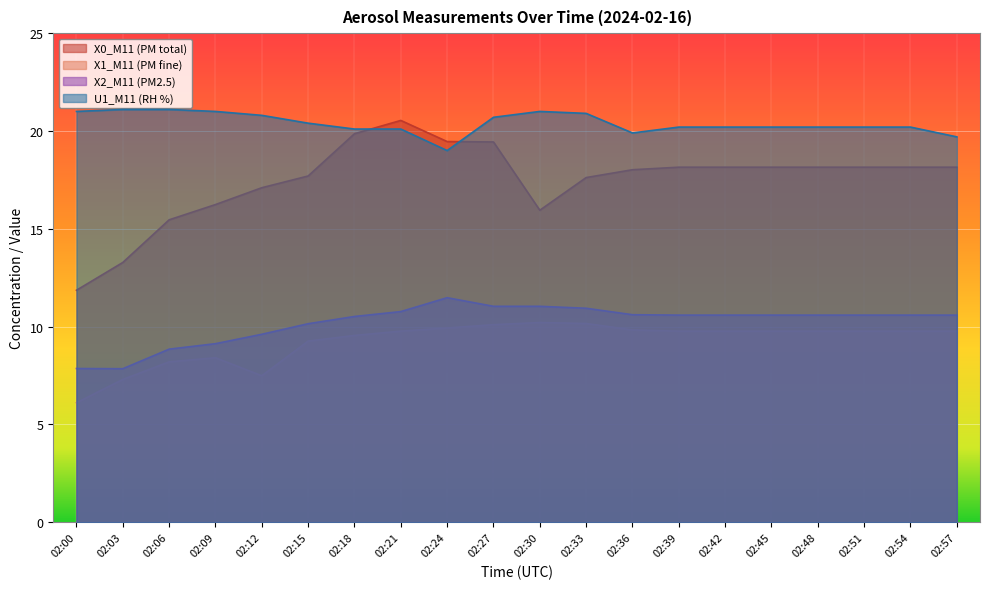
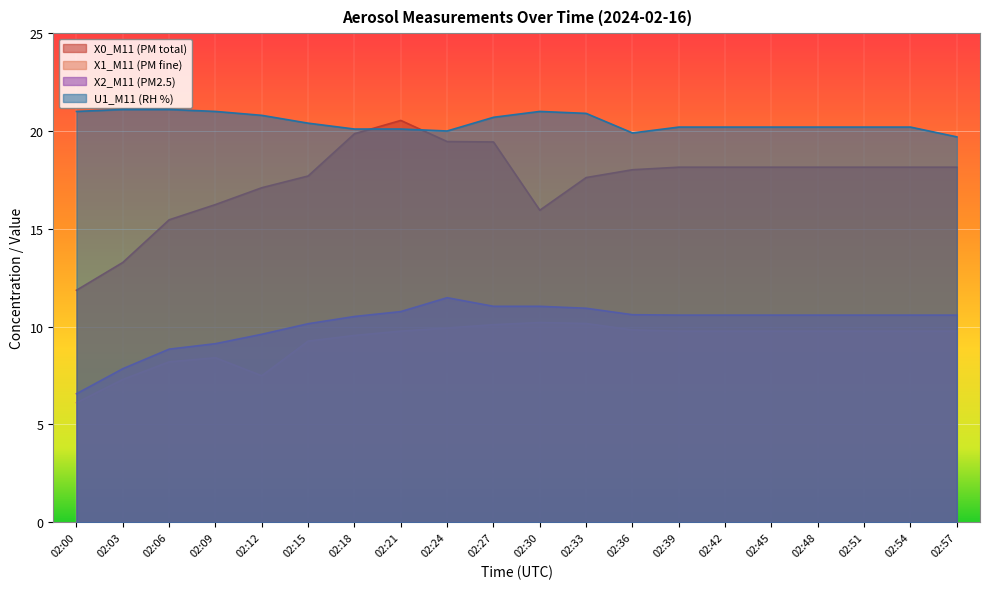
X2_M11 (PM2.5), 02:00: 7.9 -> 6.6
U1_M11 (RH %), 02:24: 19 -> 20
